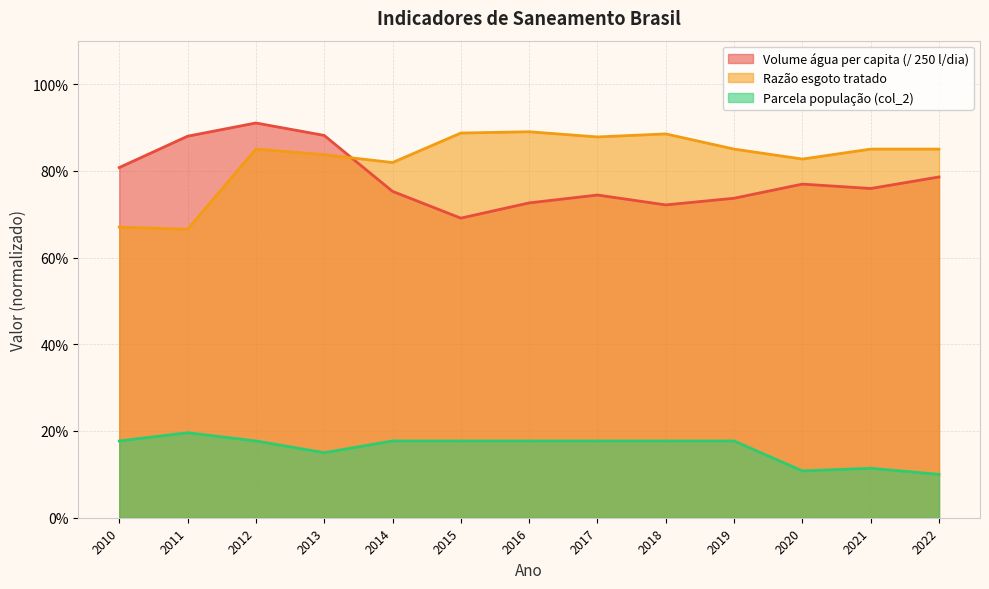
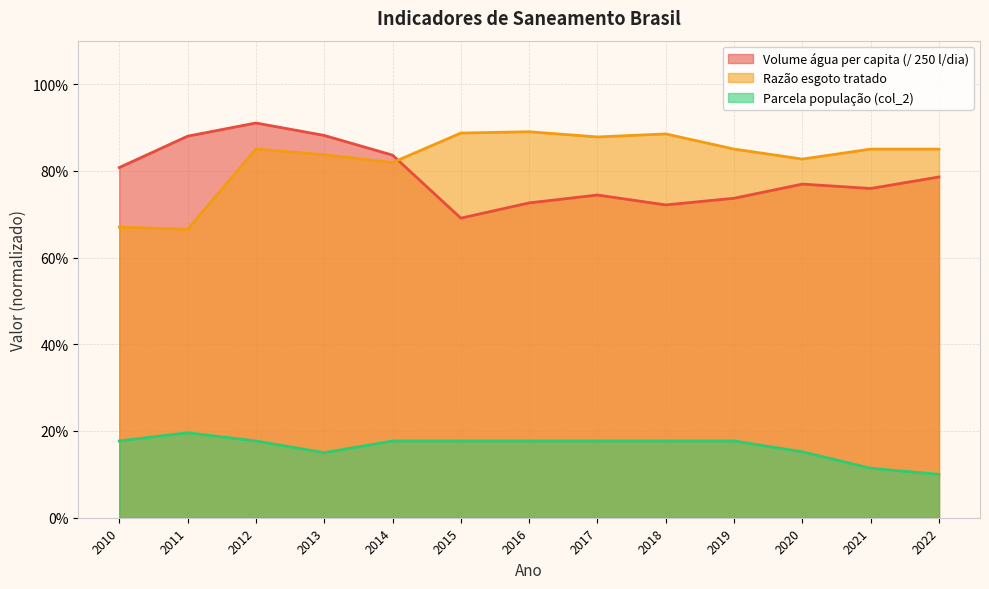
Volume água per capita (/ 250 l/dia), 2014: 75% -> 84%
Parcela população (col_2), 2020: 11% -> 15%
